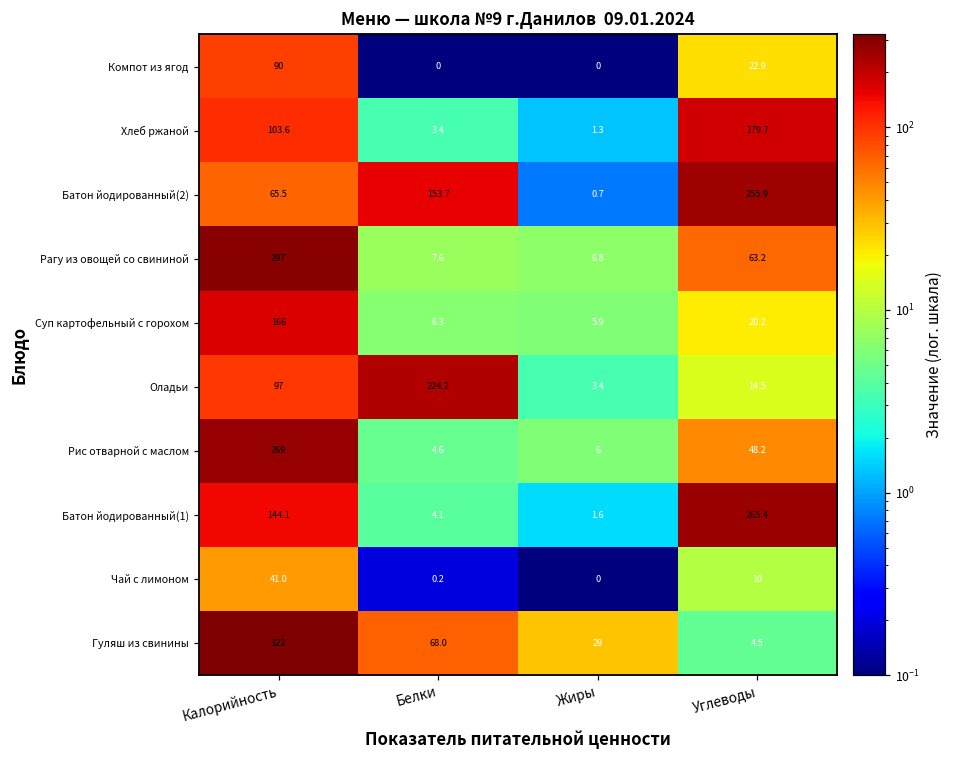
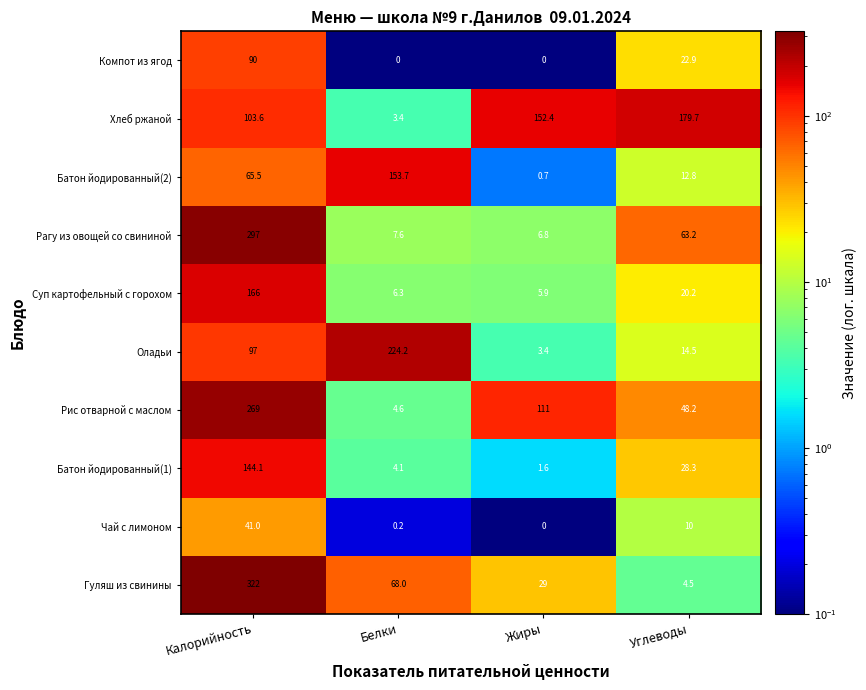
Хлеб ржаной, Жиры: 1.3 -> 152.4
Батон йодированный(2), Углеводы: 255.9 -> 12.8
Рис отварной с маслом, Жиры: 6 -> 111
Батон йодированный(1), Углеводы: 265.4 -> 28.3
